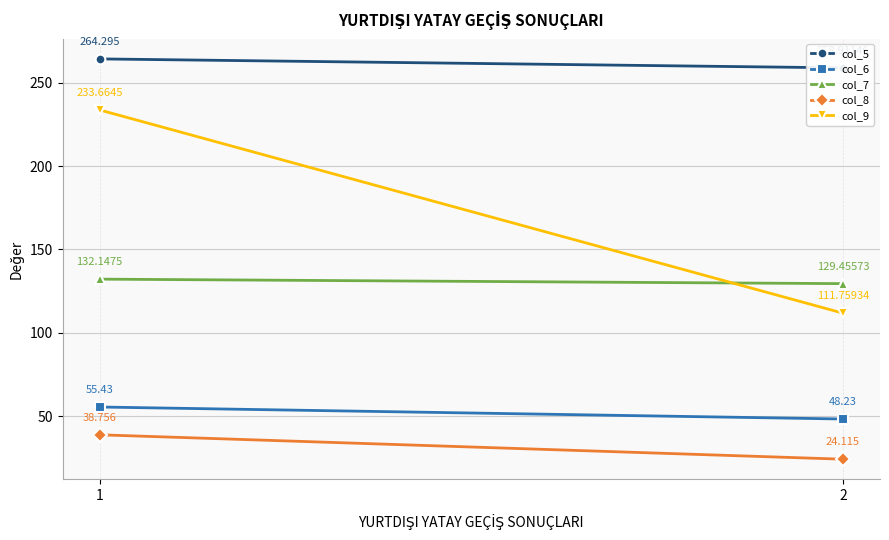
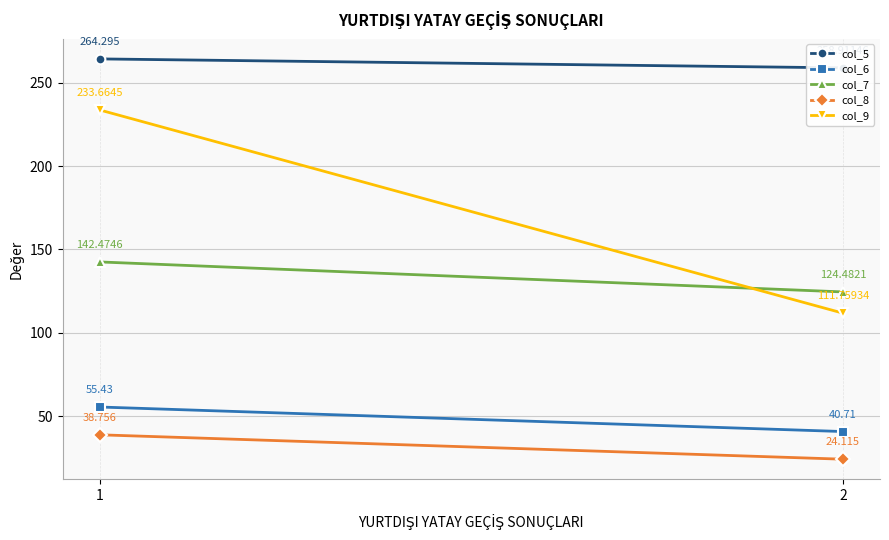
col_7, 1: 132.1475 -> 142.4746
col_6, 2: 48.23 -> 40.71
col_7, 2: 129.45573 -> 124.4821
